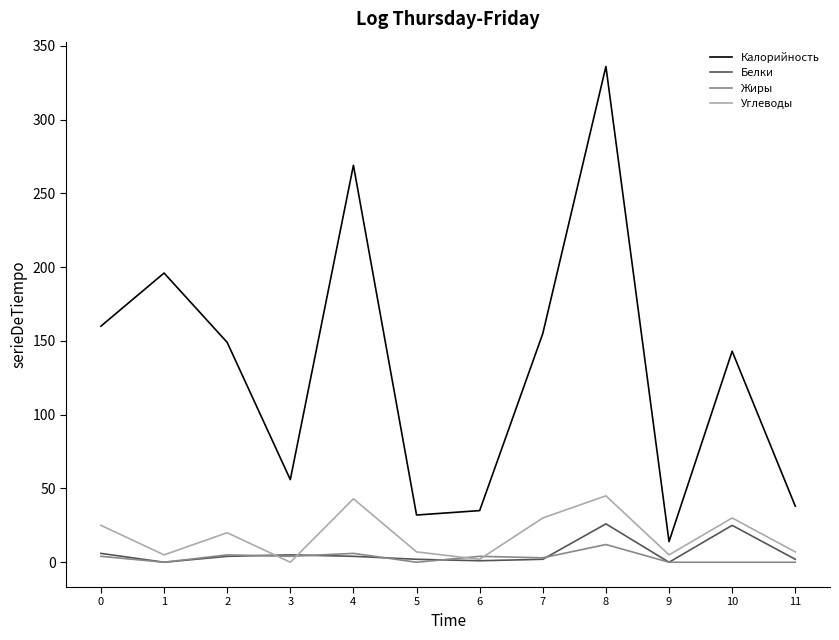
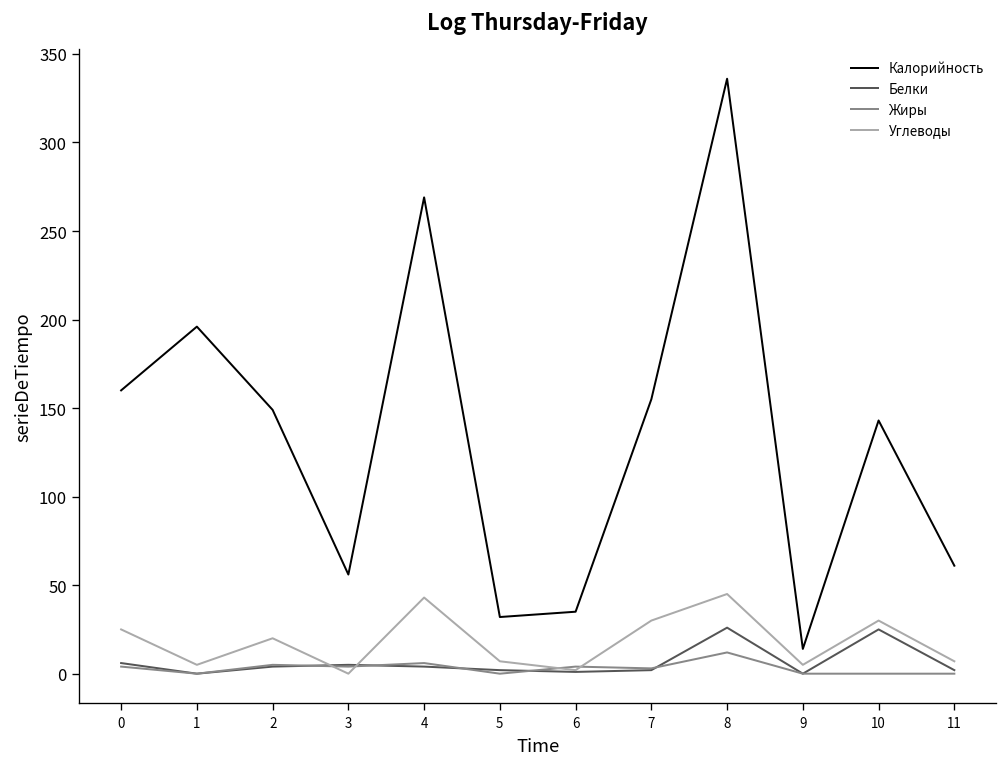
Калорийность, 11: 38 -> 61
